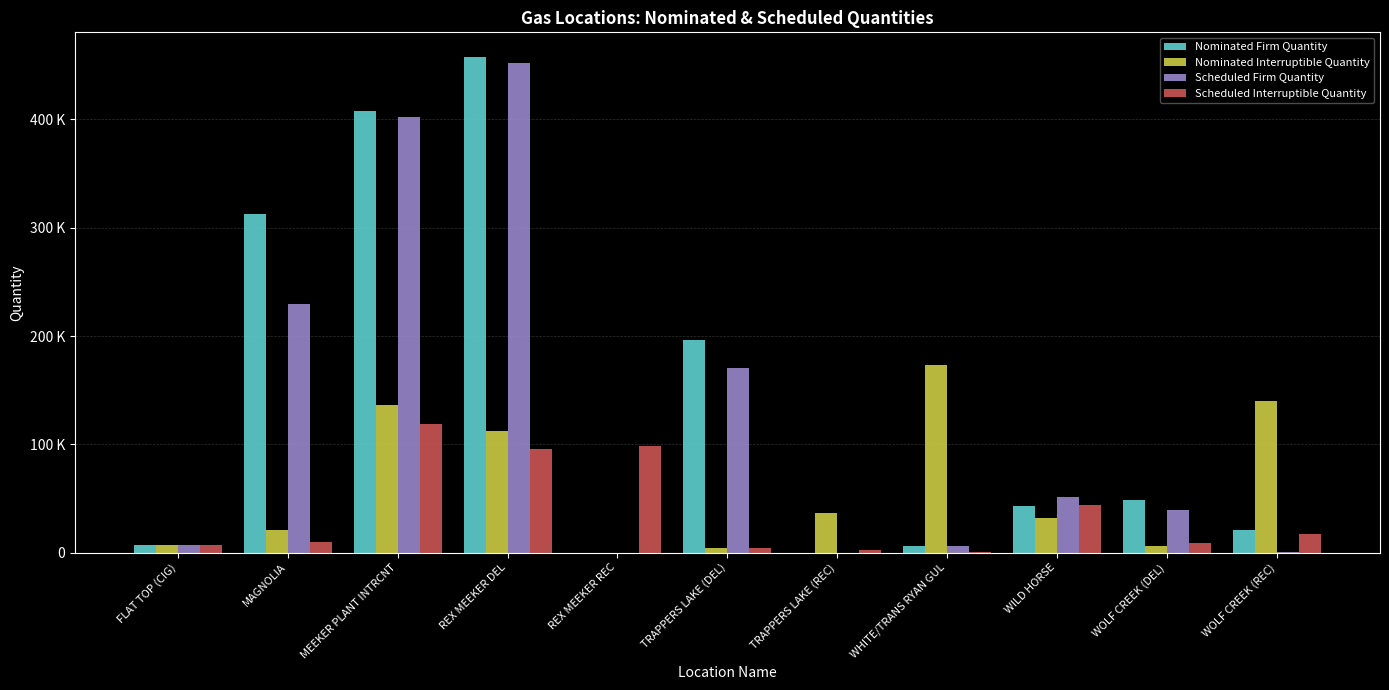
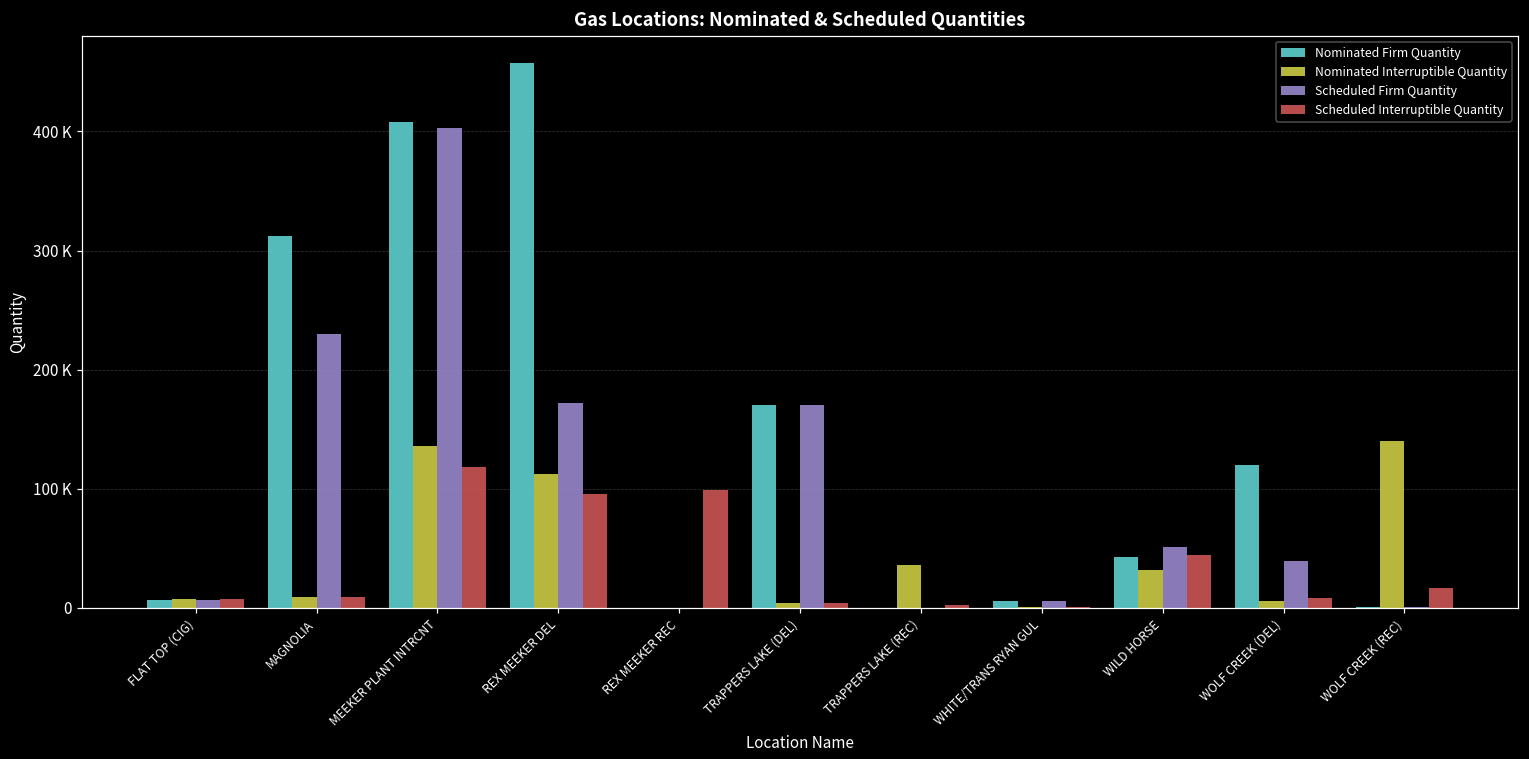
Nominated Interruptible Quantity, MAGNOLIA: 21000 -> 9000
Scheduled Firm Quantity, REX MEEKER DEL: 452000 -> 172000
Nominated Firm Quantity, TRAPPERS LAKE (DEL): 197000 -> 170000
Nominated Interruptible Quantity, WHITE/TRANS RYAN GUL: 173000 -> 0
Nominated Firm Quantity, WOLF CREEK (DEL): 49000 -> 120000
Nominated Firm Quantity, WOLF CREEK (REC): 21000 -> 0
